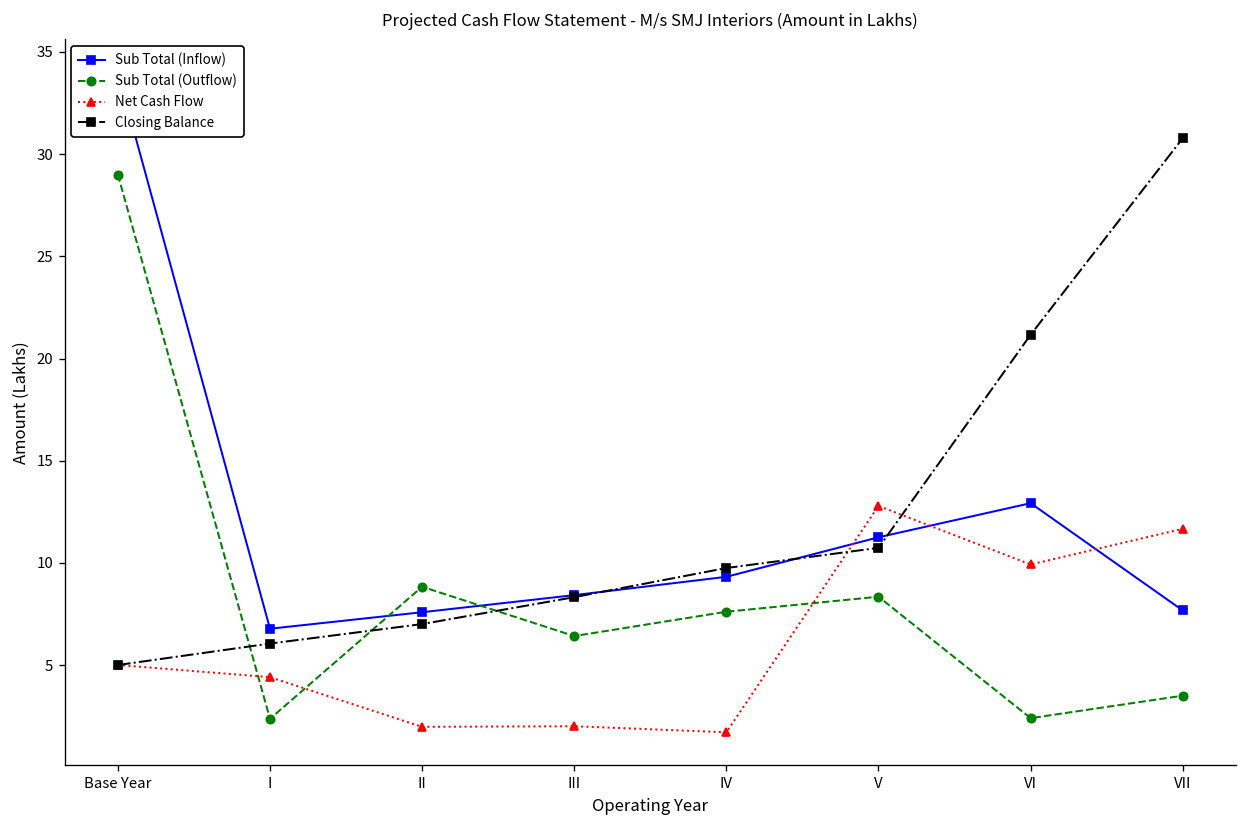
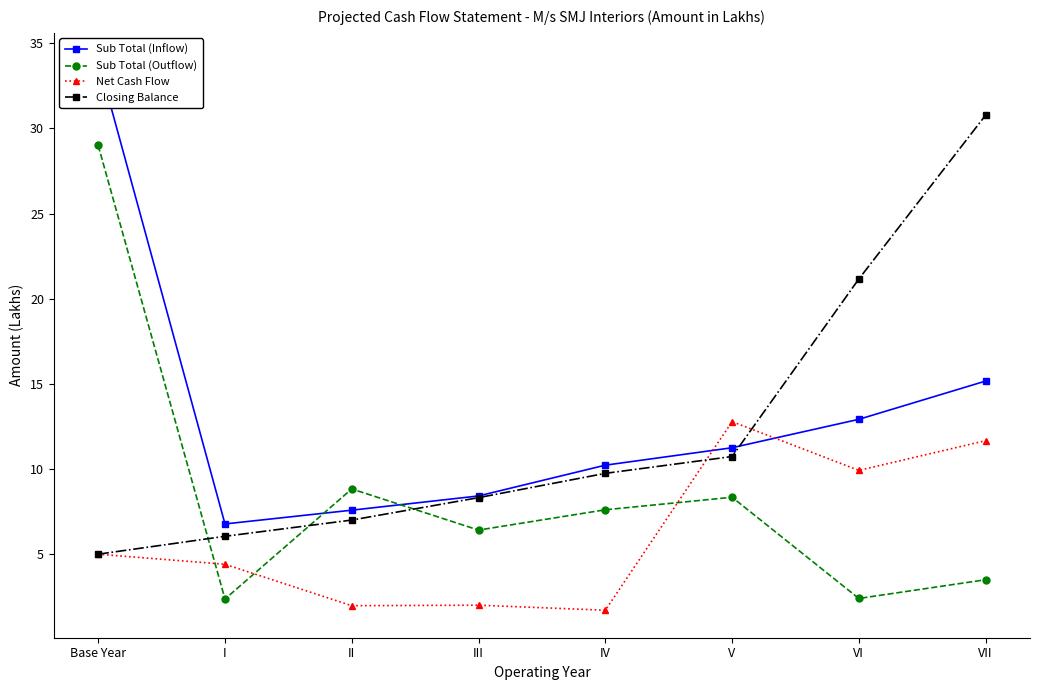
Sub Total (Inflow), IV: 9.3 -> 10.2
Sub Total (Inflow), VII: 7.7 -> 15.2
